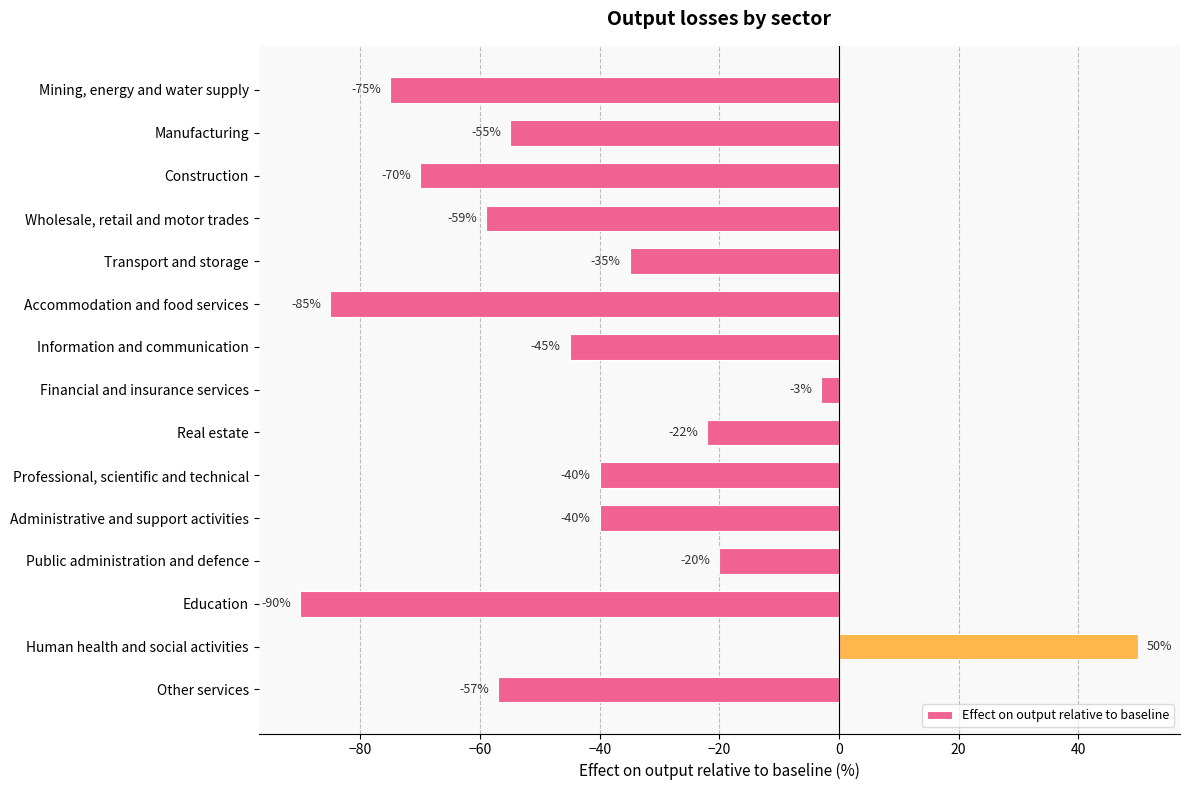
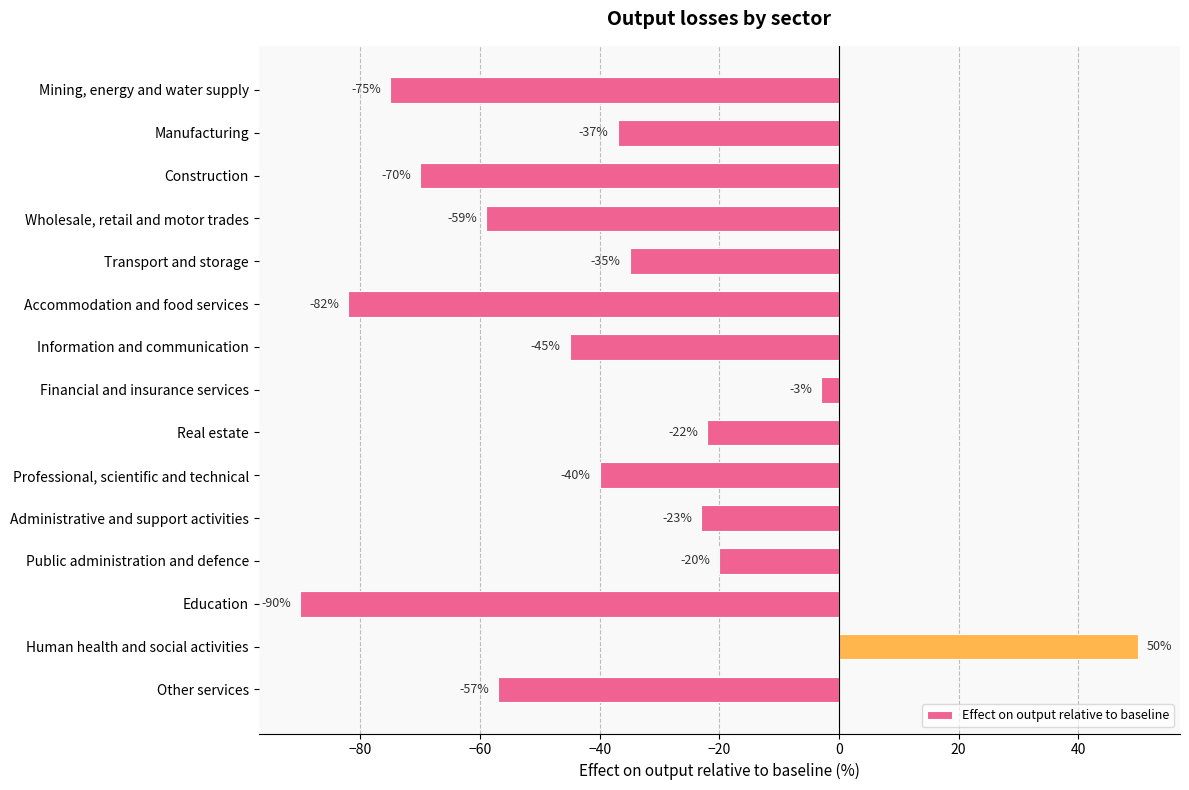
Manufacturing: -55% -> -37%
Accommodation and food services: -85% -> -82%
Administrative and support activities: -40% -> -23%
